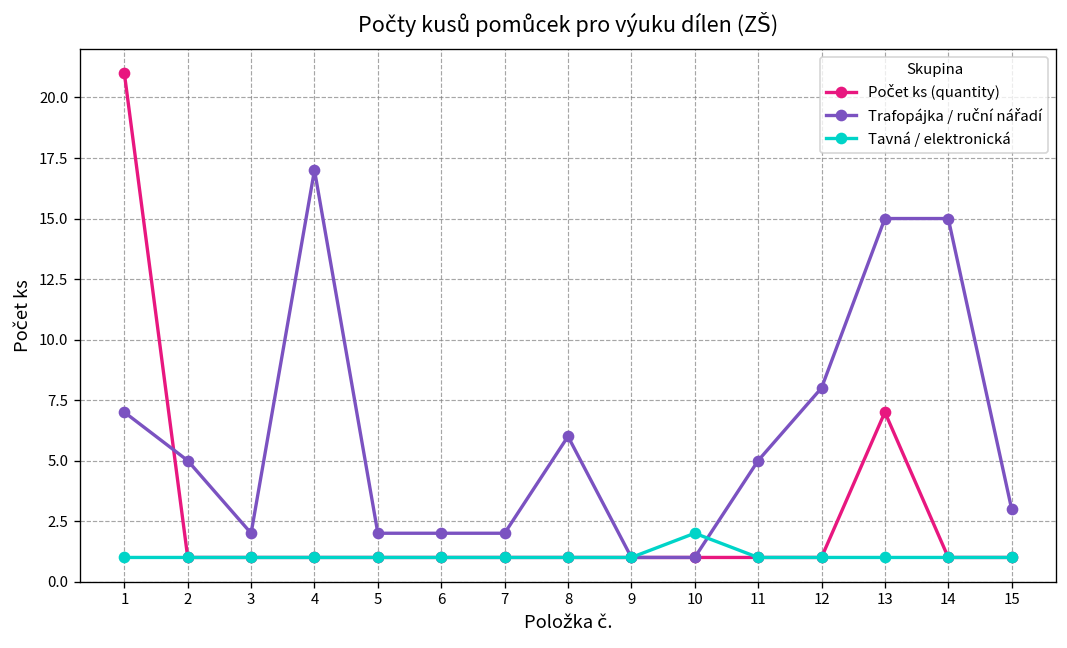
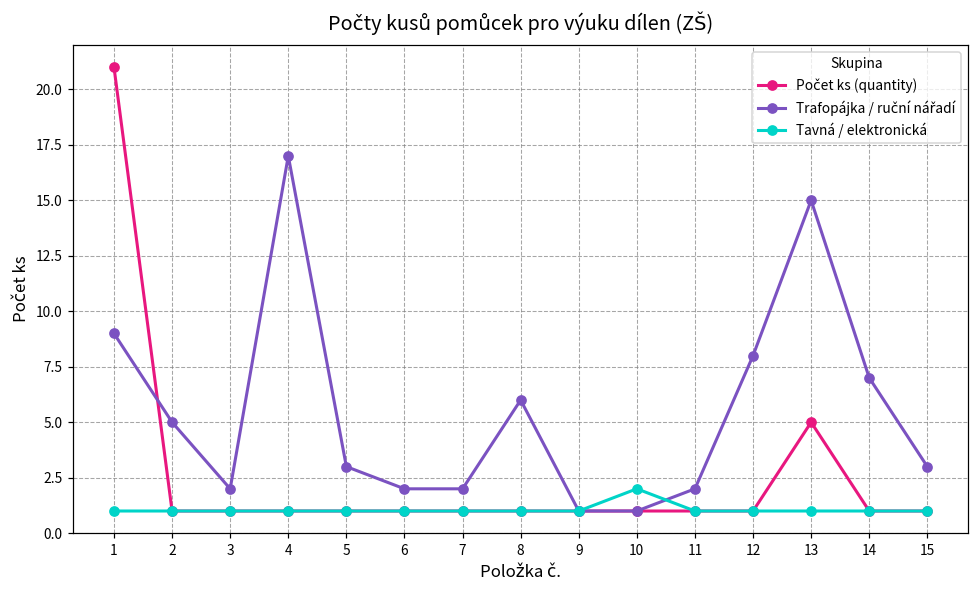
Trafopájka / ruční nářadí, 1: 7 -> 9
Trafopájka / ruční nářadí, 5: 2 -> 3
Trafopájka / ruční nářadí, 11: 5 -> 2
Počet ks (quantity), 13: 7 -> 5
Trafopájka / ruční nářadí, 14: 15 -> 7
